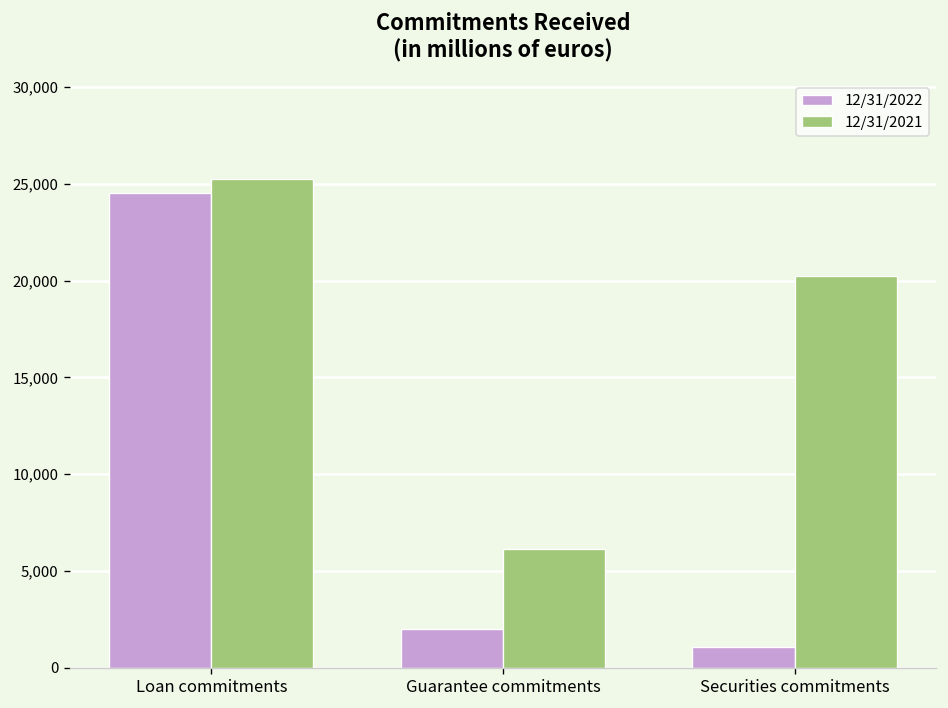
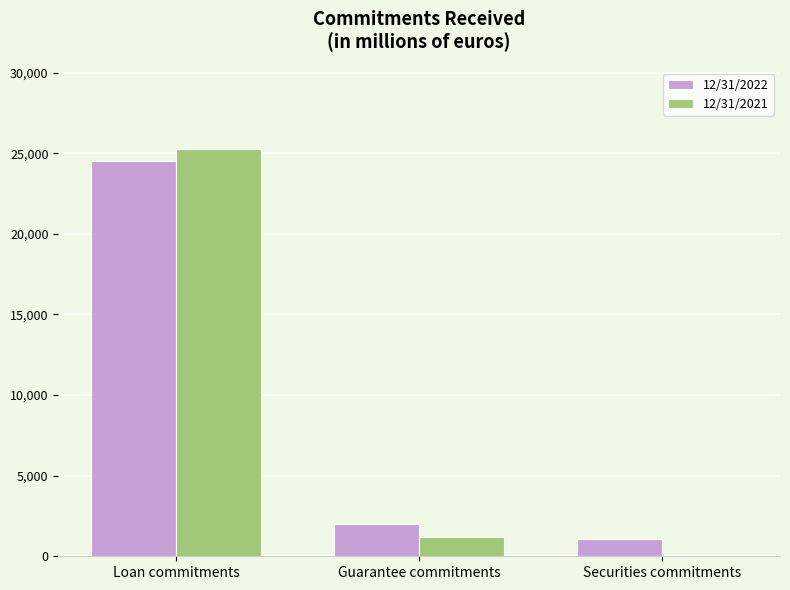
12/31/2021, Guarantee commitments: 6,100 -> 1,200
12/31/2021, Securities commitments: 20,200 -> 0
